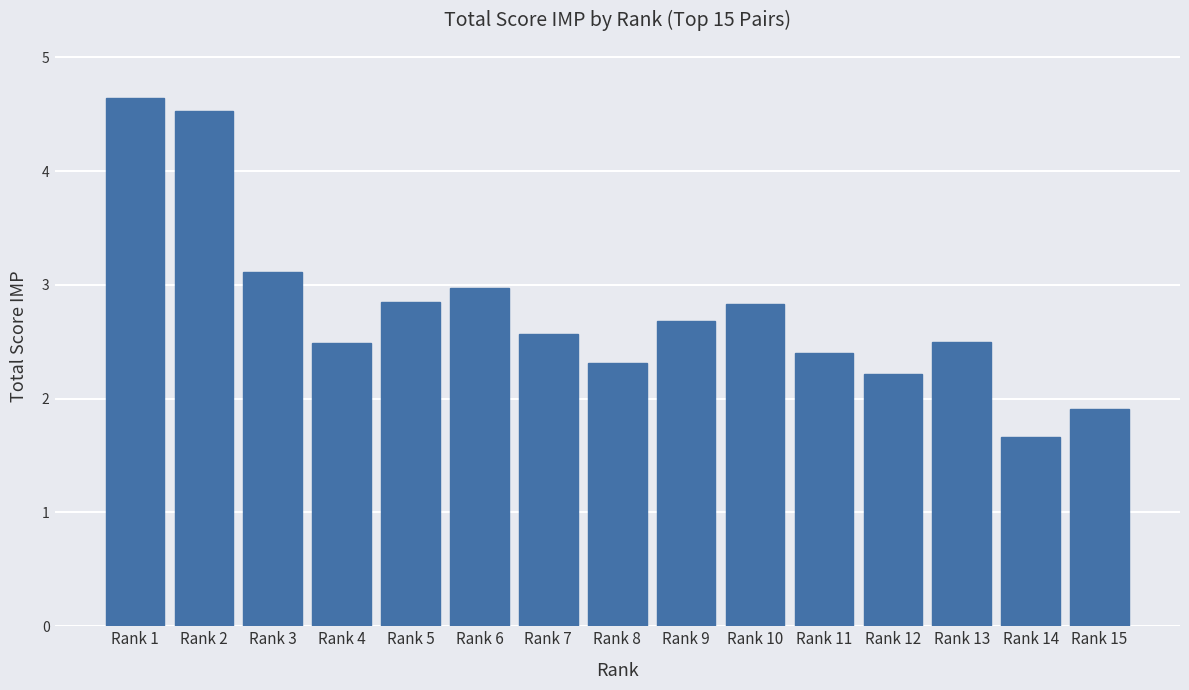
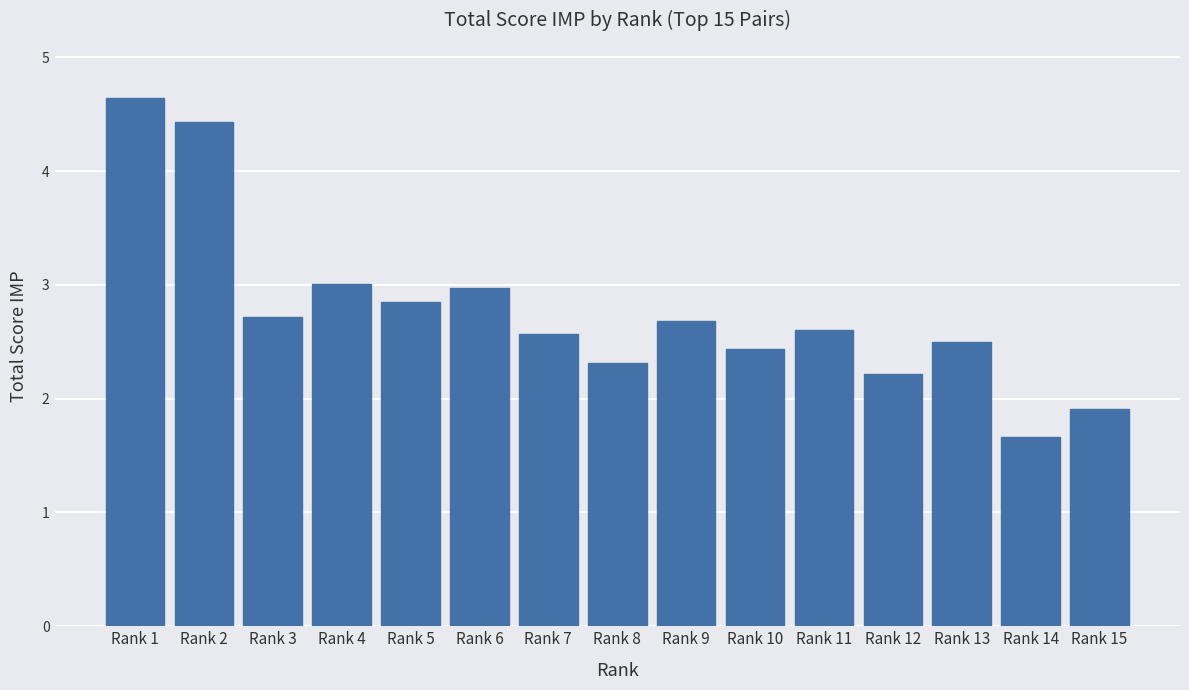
Rank 2: 4.53 -> 4.43
Rank 3: 3.11 -> 2.72
Rank 4: 2.49 -> 3.01
Rank 10: 2.83 -> 2.44
Rank 11: 2.4 -> 2.6
